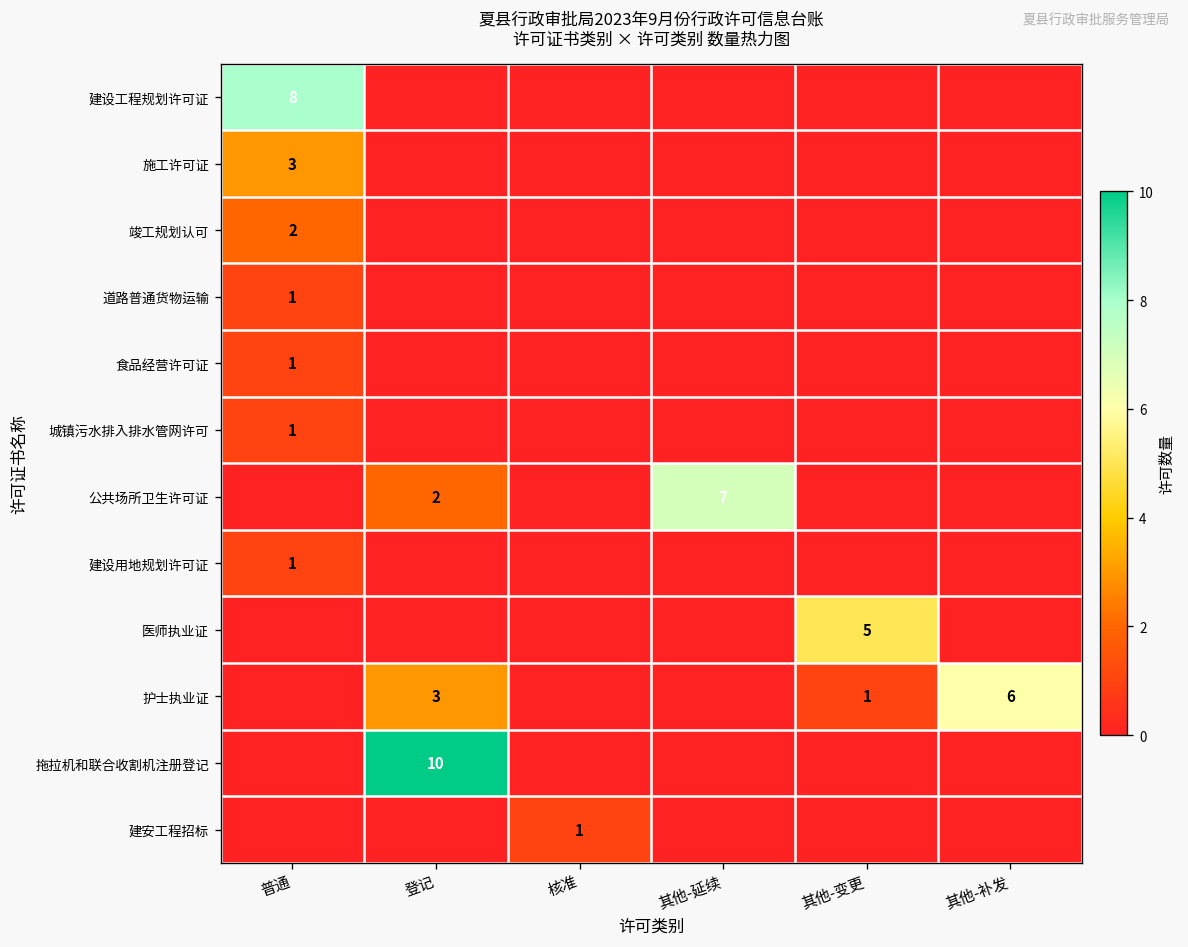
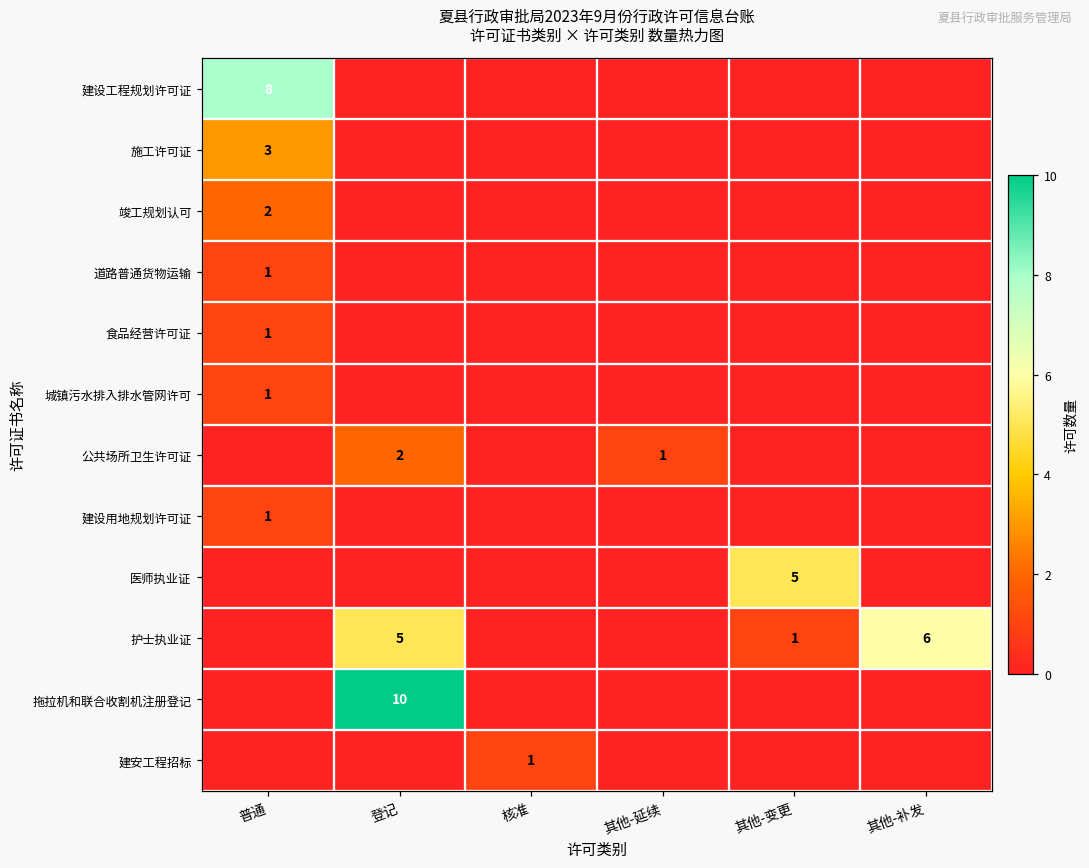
公共场所卫生许可证, 其他-延续: 7 -> 1
护士执业证, 登记: 3 -> 5
